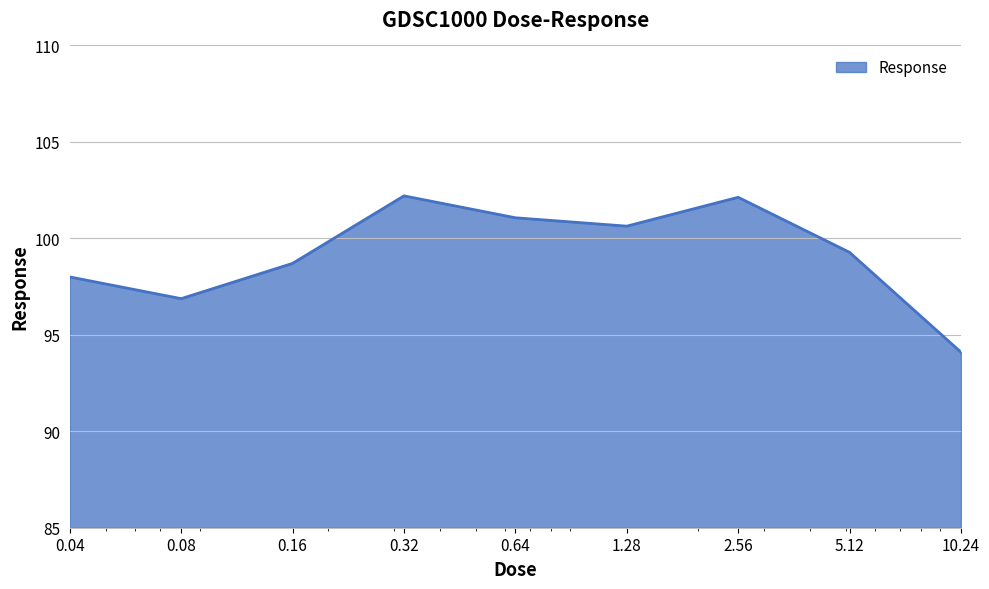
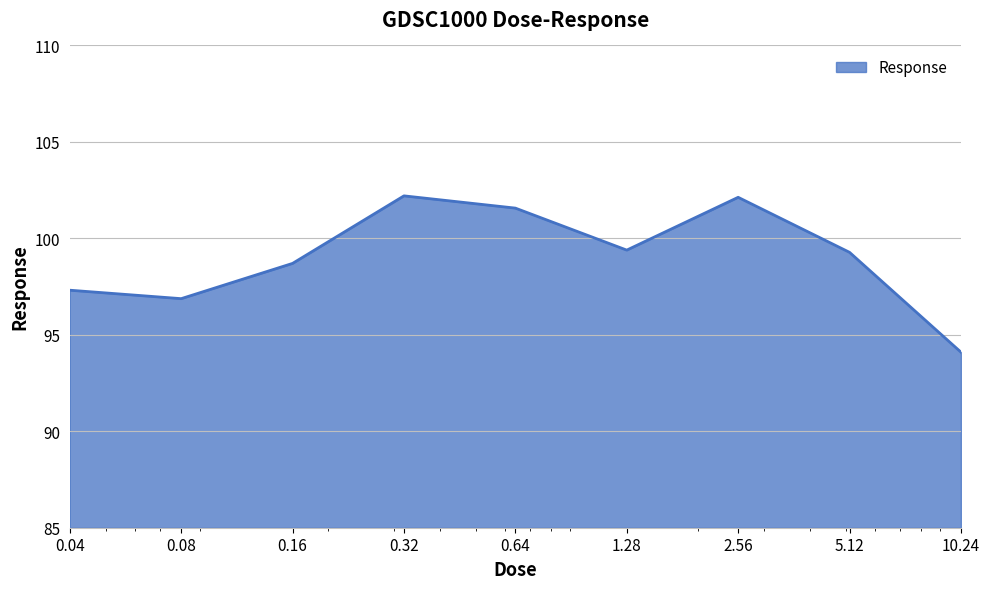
0.04: 98.0 -> 97.3
0.64: 101.1 -> 101.6
1.28: 100.6 -> 99.4
